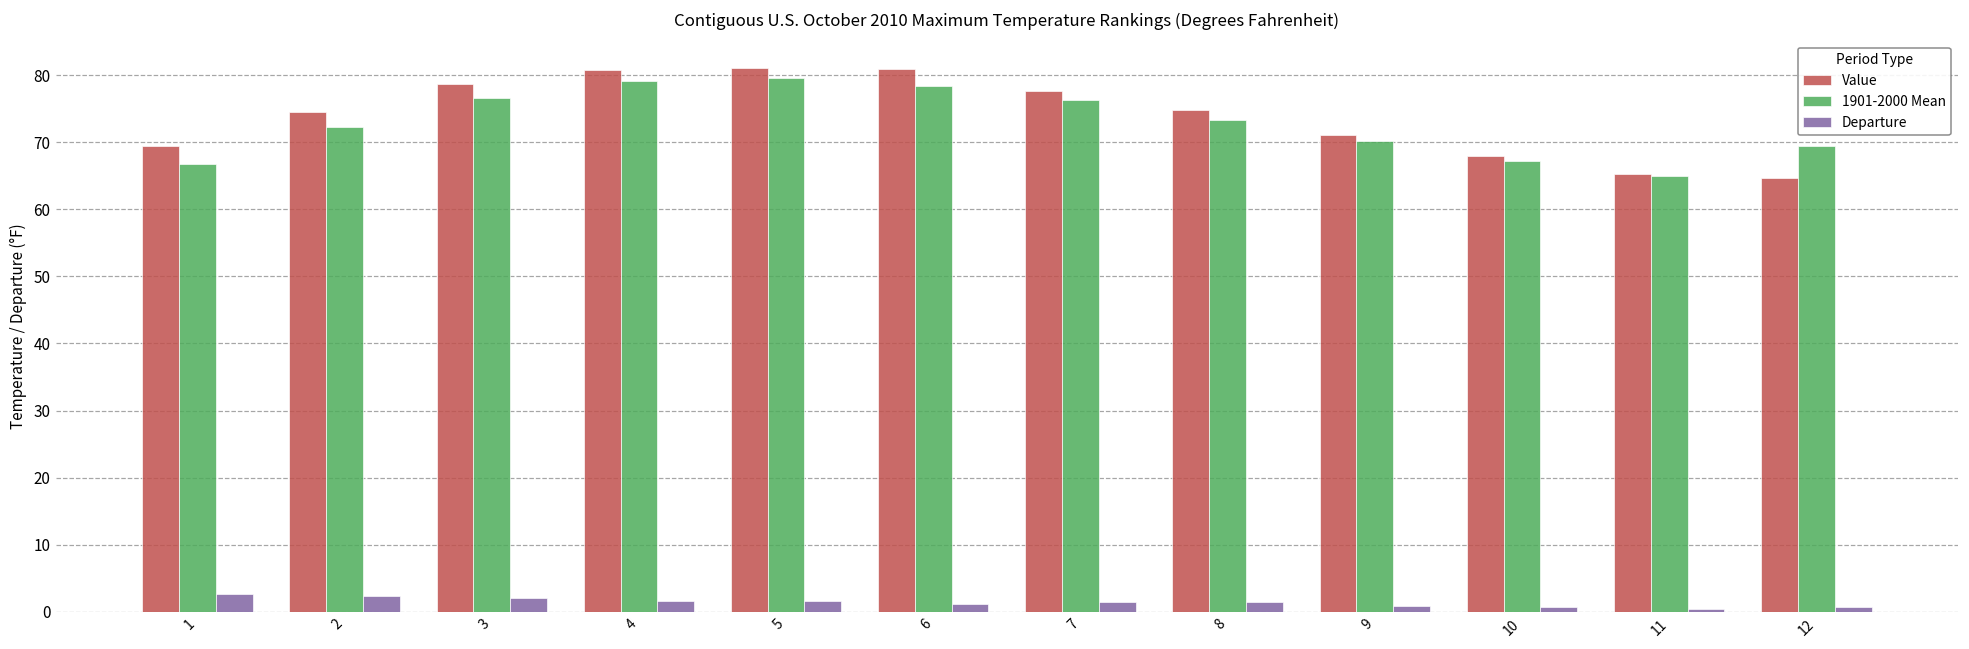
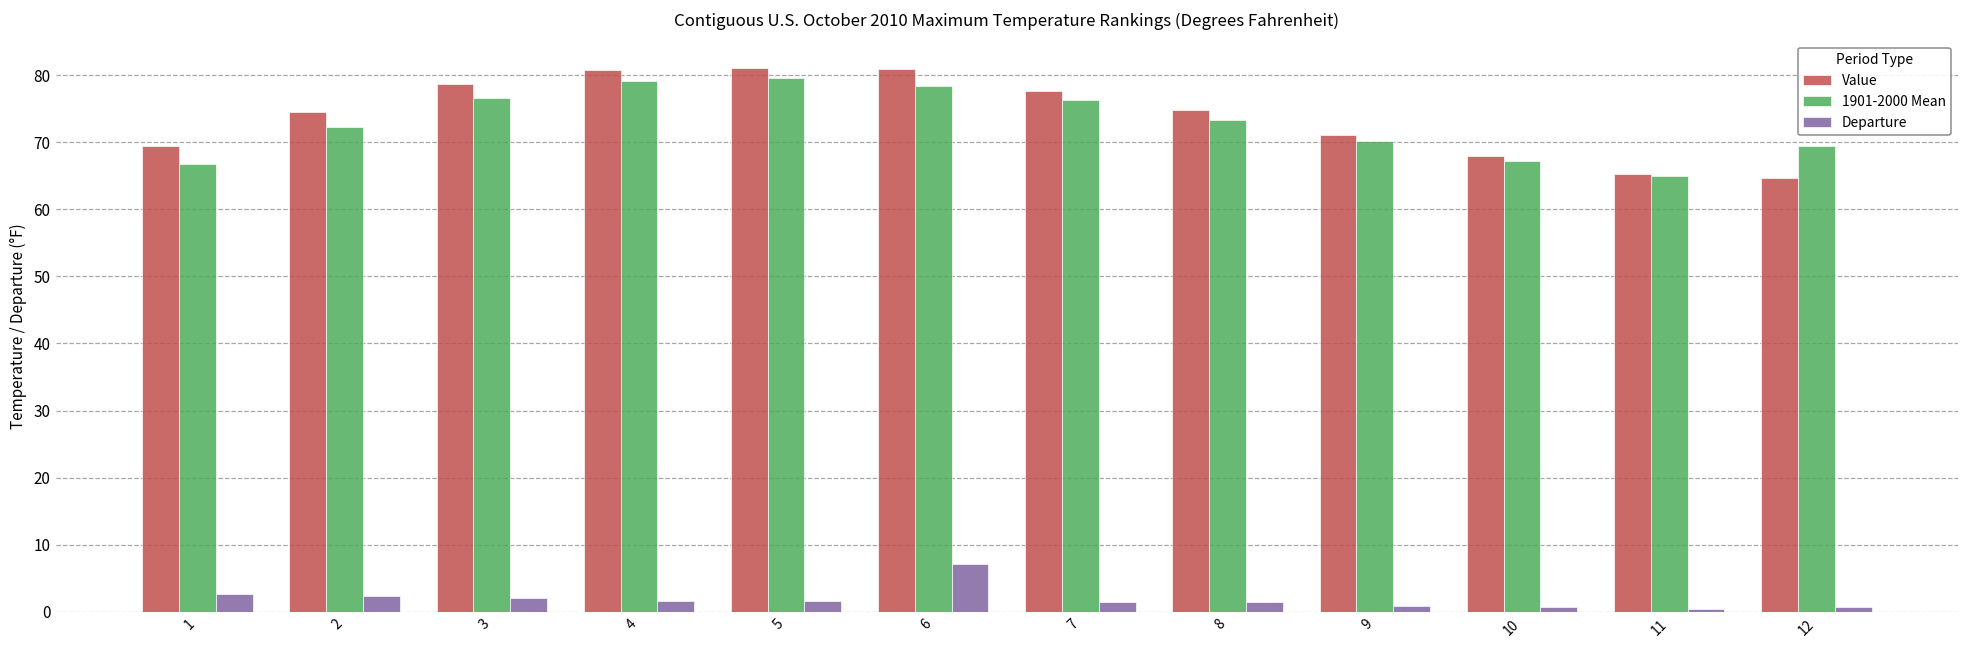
Departure, 6: 1 -> 7
